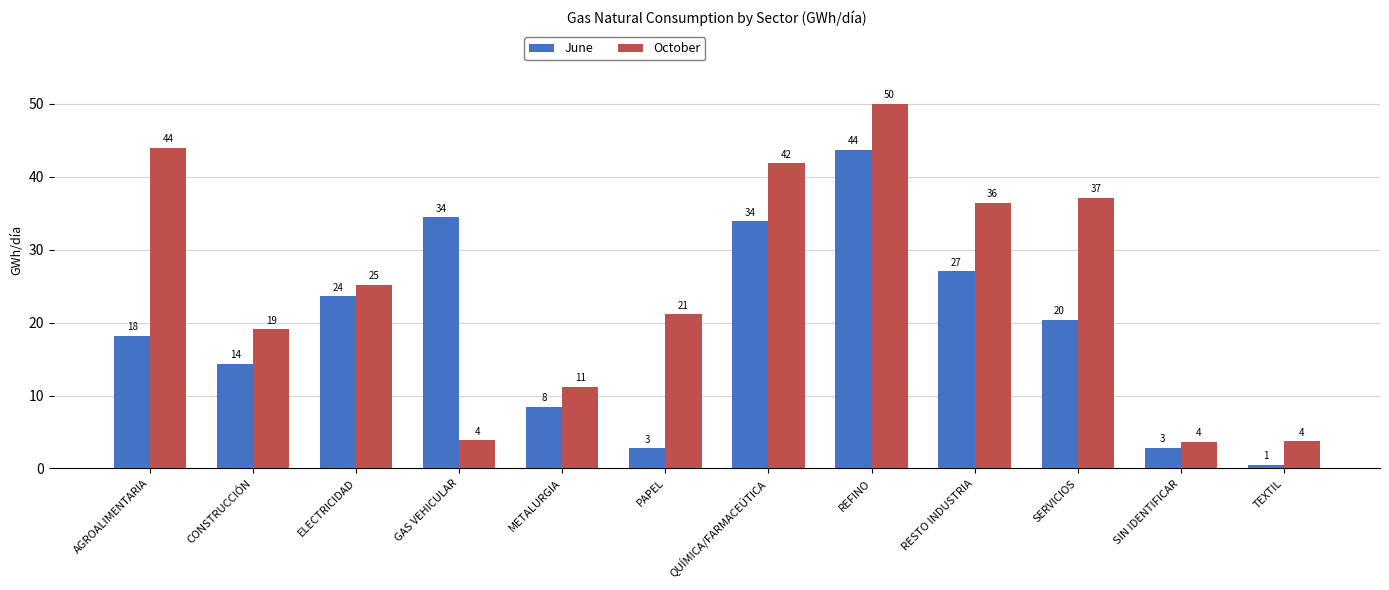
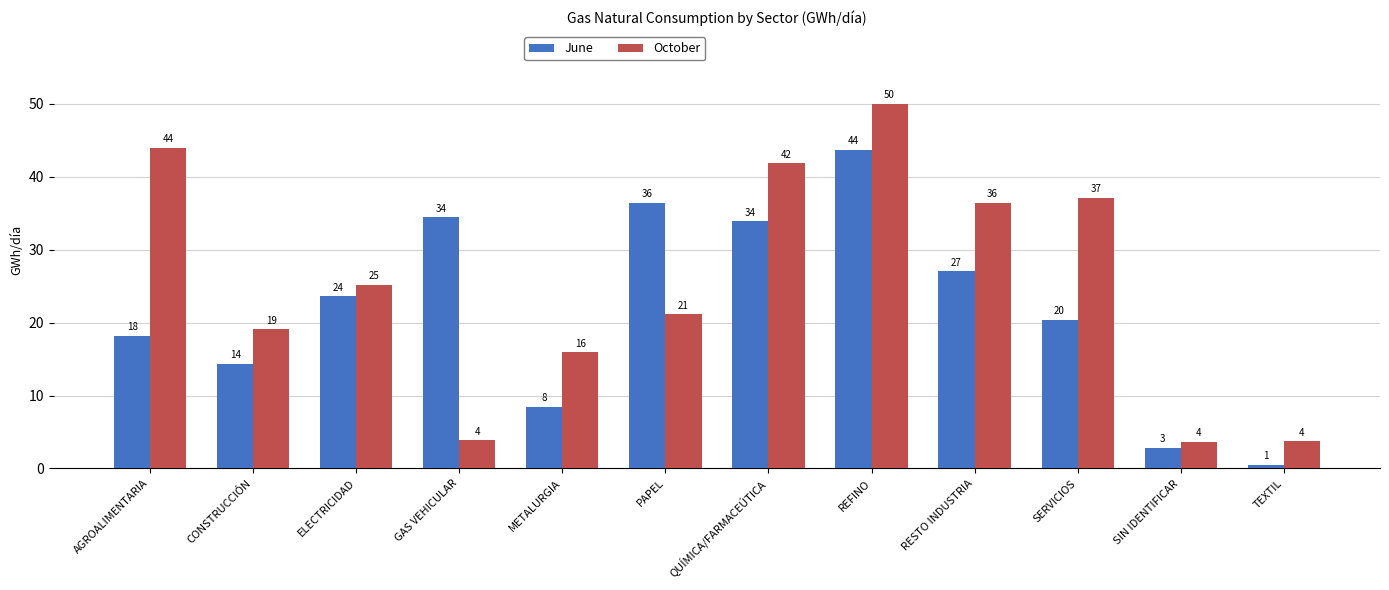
October, METALURGIA: 11 -> 16
June, PAPEL: 3 -> 36
